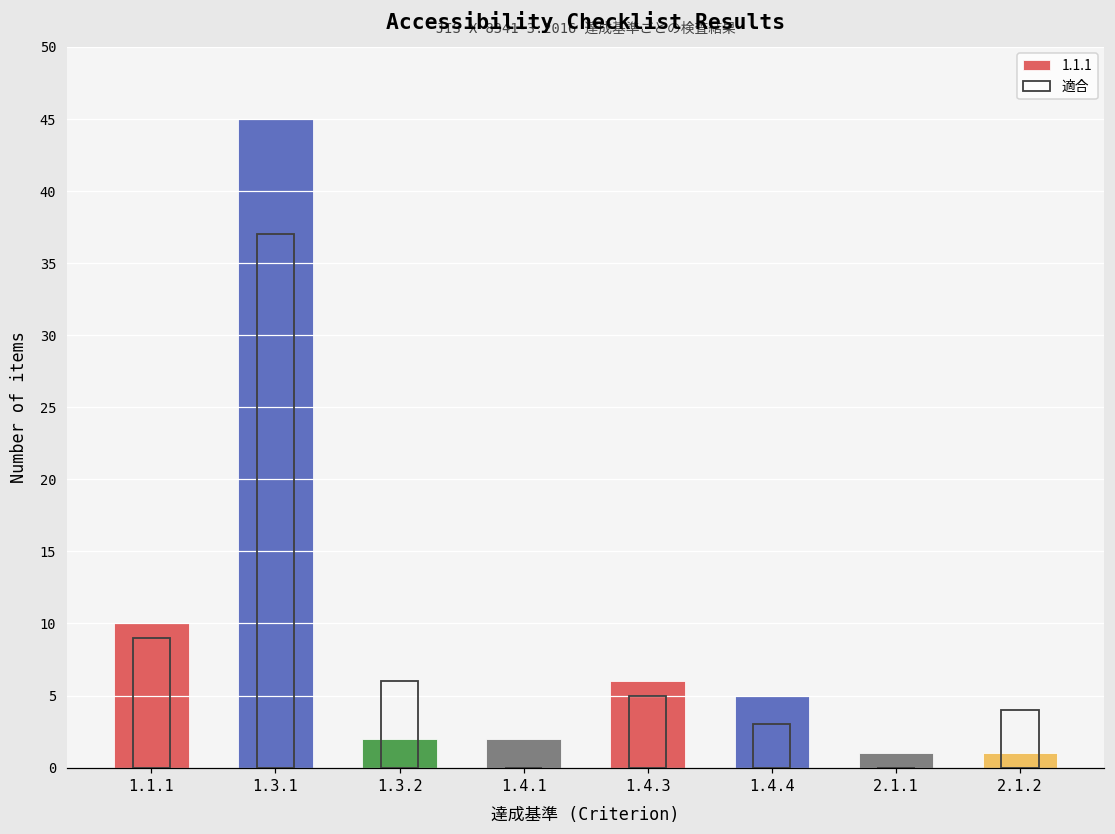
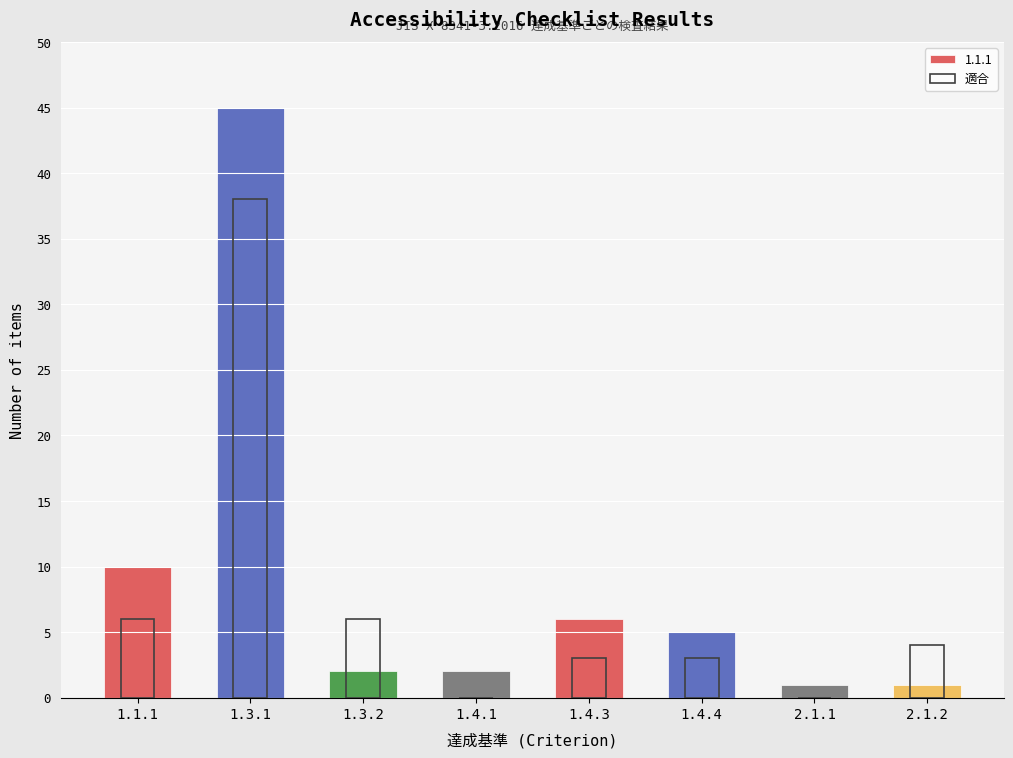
適合, 1.1.1: 9 -> 6
適合, 1.3.1: 37 -> 38
適合, 1.4.3: 5 -> 3
